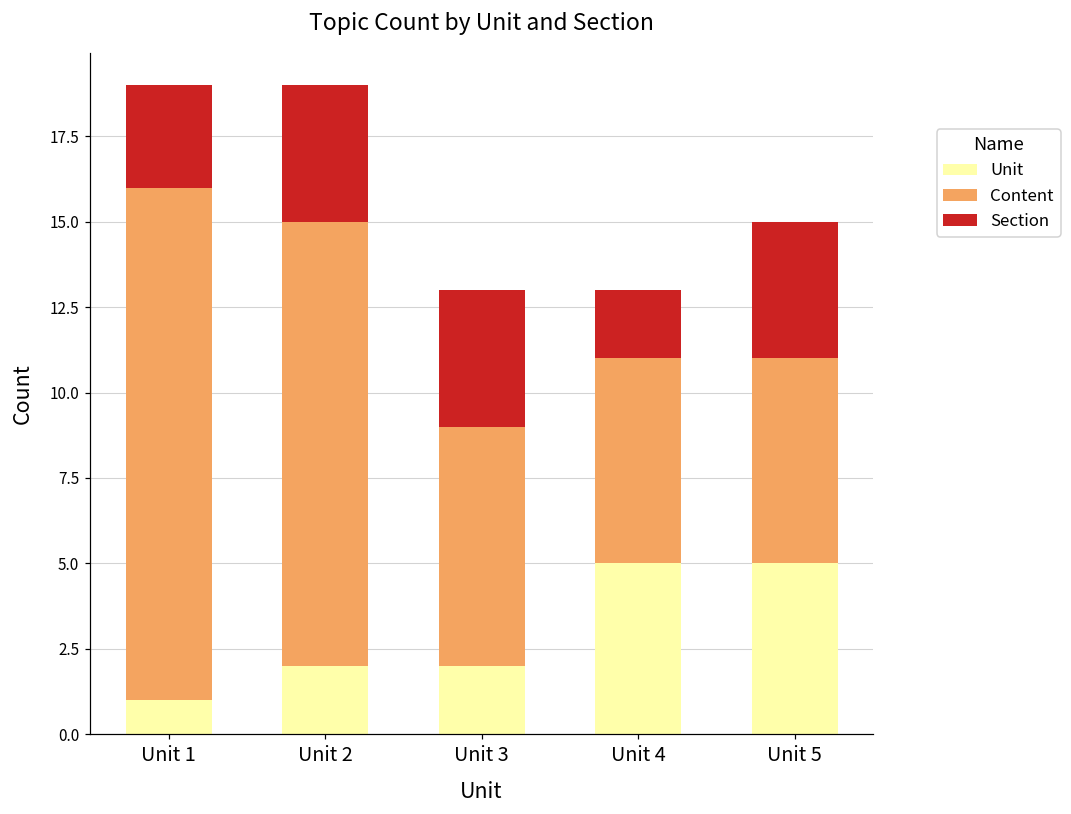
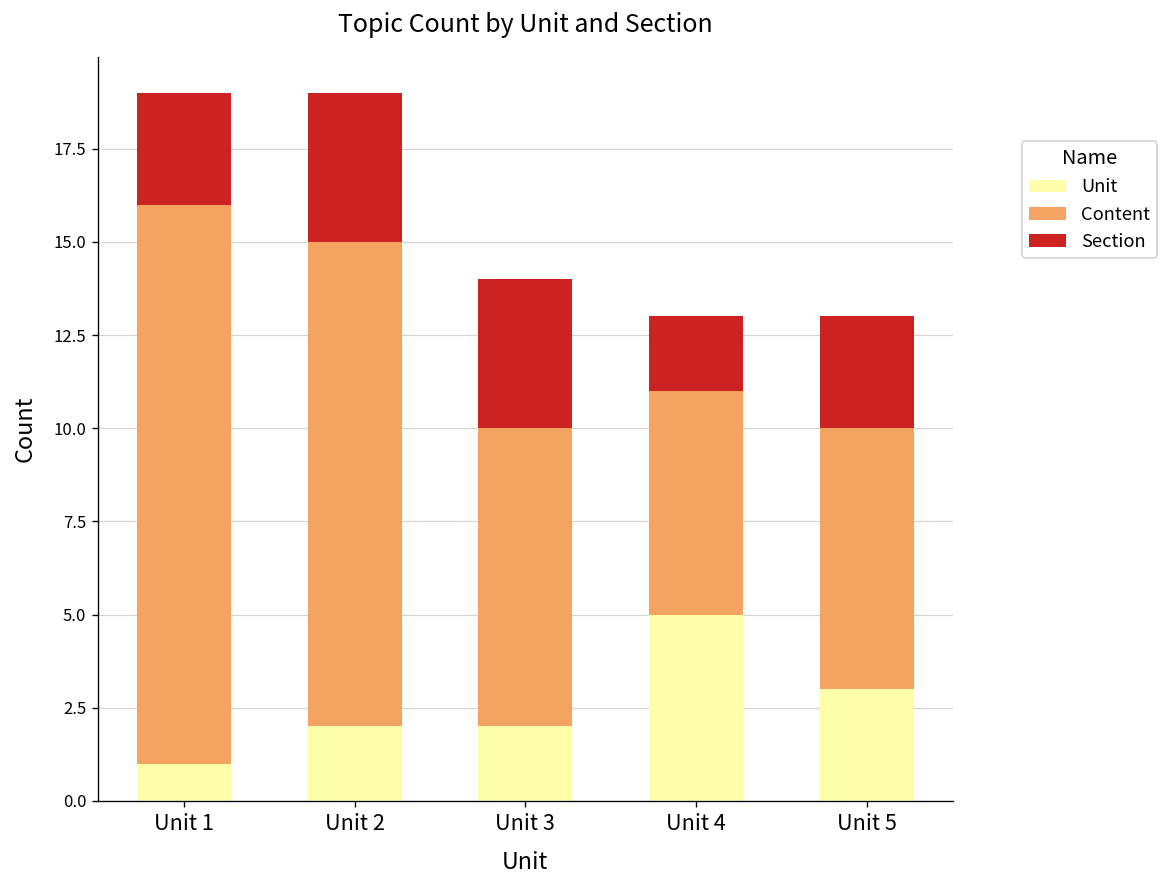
Content, Unit 3: 7 -> 8
Unit, Unit 5: 5 -> 3
Content, Unit 5: 6 -> 7
Section, Unit 5: 4 -> 3
